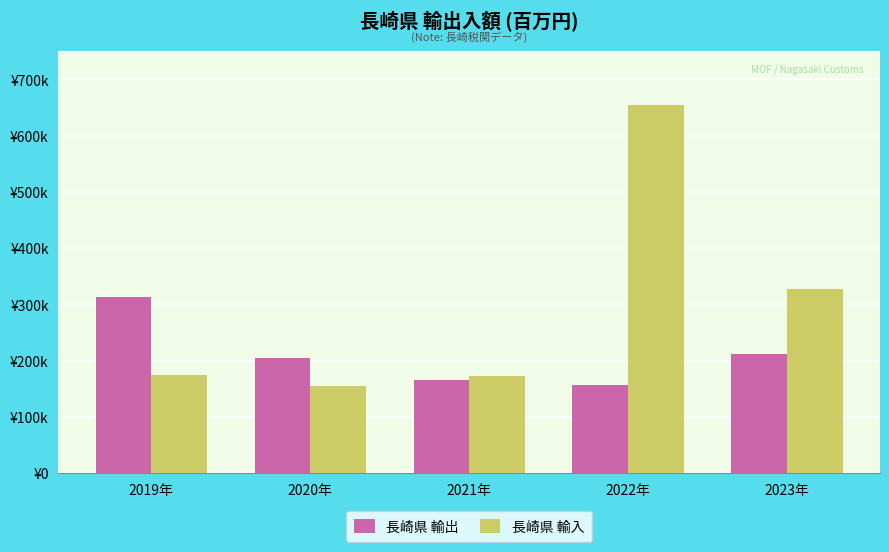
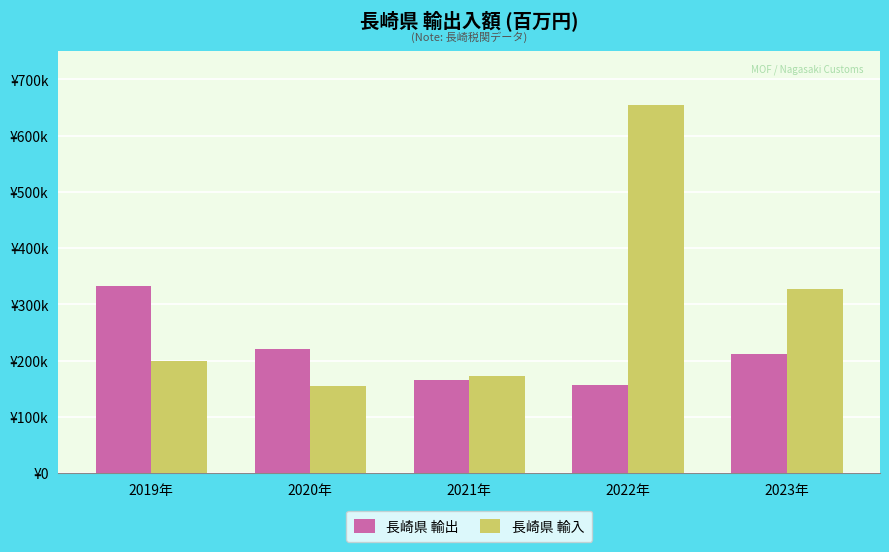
長崎県 輸出, 2019年: ¥310000 -> ¥330000
長崎県 輸入, 2019年: ¥180000 -> ¥200000
長崎県 輸出, 2020年: ¥200000 -> ¥220000
